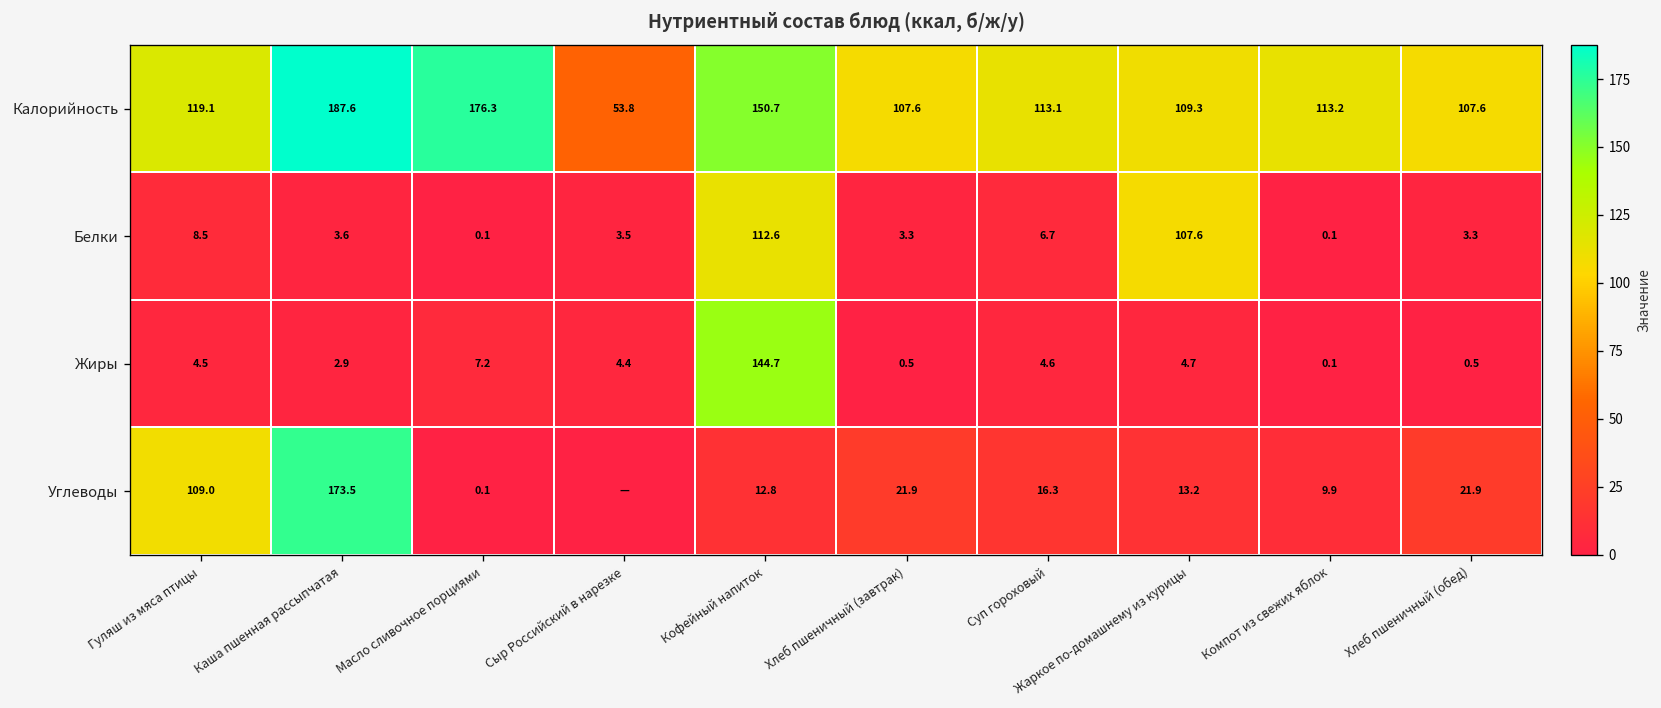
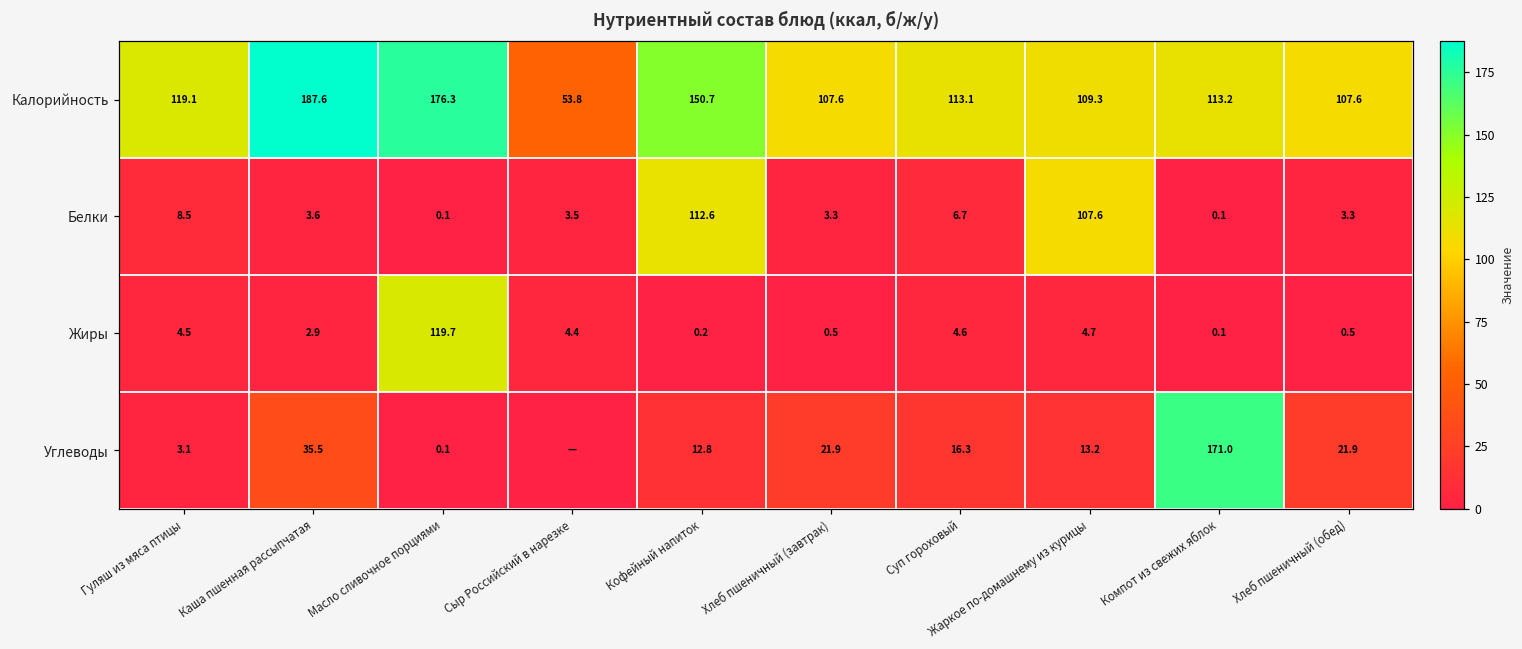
Жиры, Масло сливочное порциями: 7.2 -> 119.7
Жиры, Кофейный напиток: 144.7 -> 0.2
Углеводы, Гуляш из мяса птицы: 109.0 -> 3.1
Углеводы, Каша пшенная рассыпчатая: 173.5 -> 35.5
Углеводы, Компот из свежих яблок: 9.9 -> 171.0
